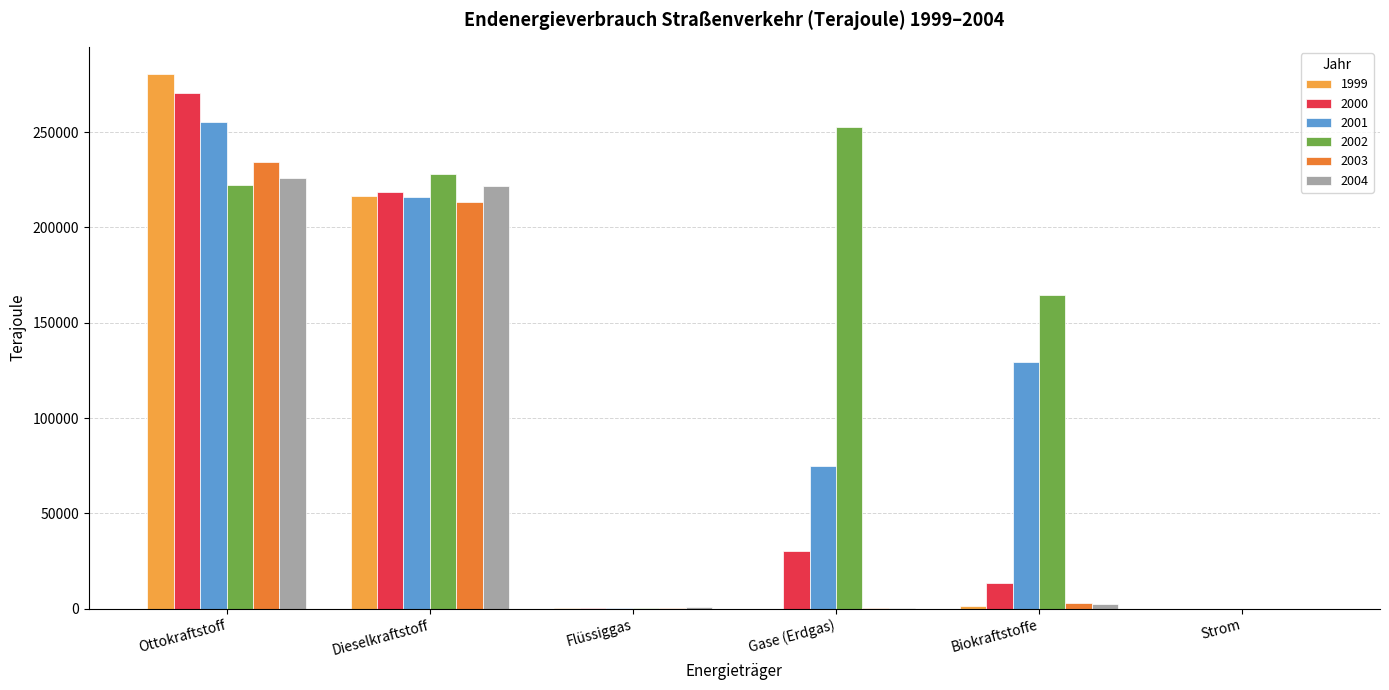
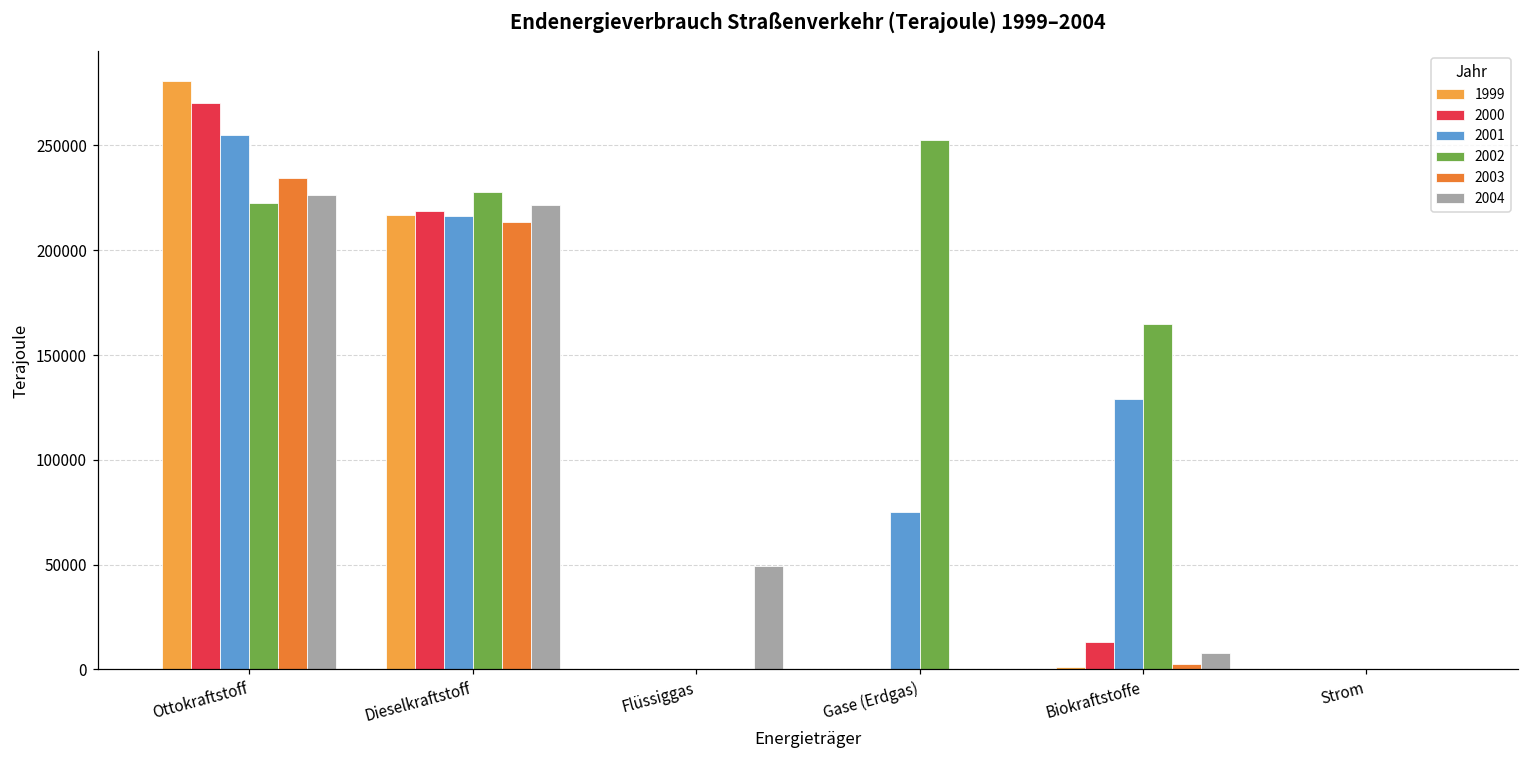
2004, Flüssiggas: 1000 -> 50000
2000, Gase (Erdgas): 30000 -> 0
2004, Biokraftstoffe: 2000 -> 8000
